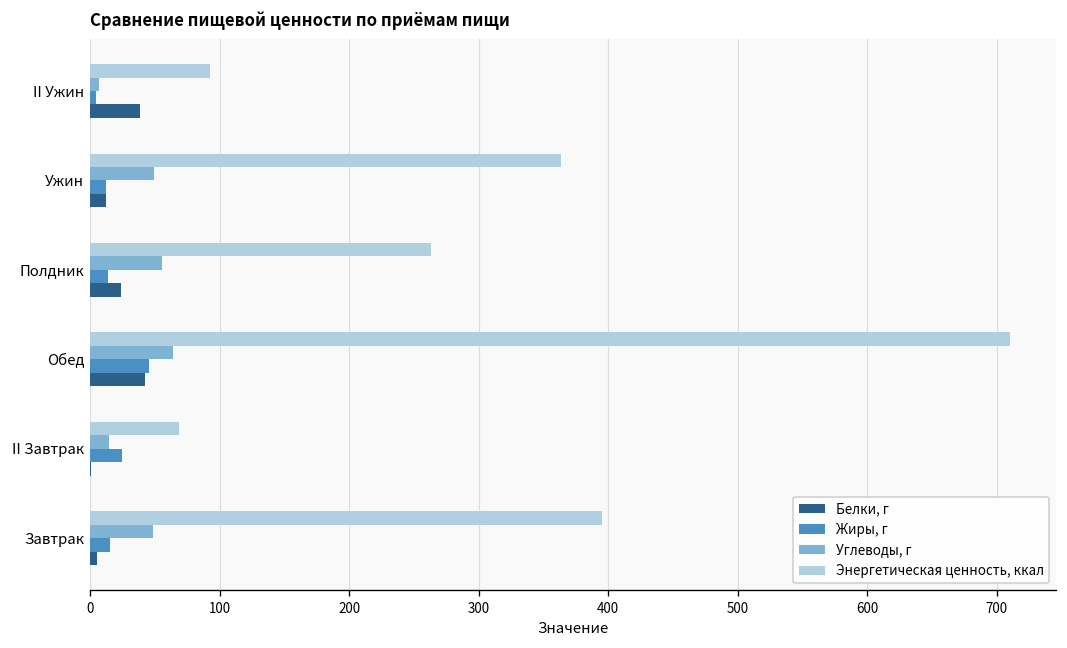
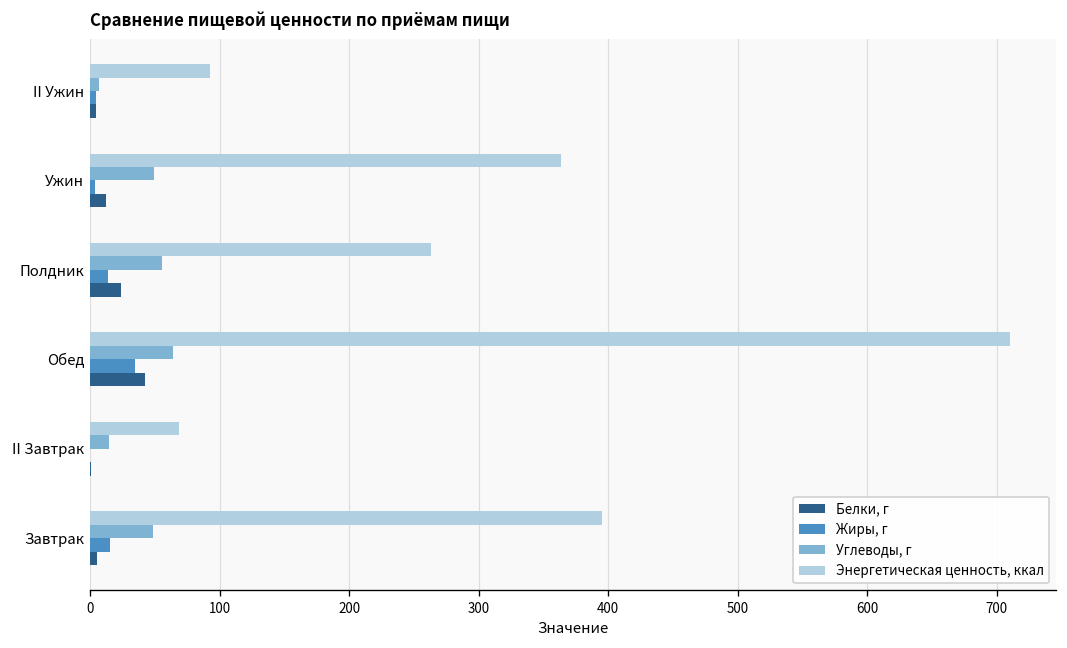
Белки, г, II Ужин: 39 -> 5
Жиры, г, Ужин: 12 -> 4
Жиры, г, Обед: 46 -> 35
Жиры, г, II Завтрак: 25 -> 0
